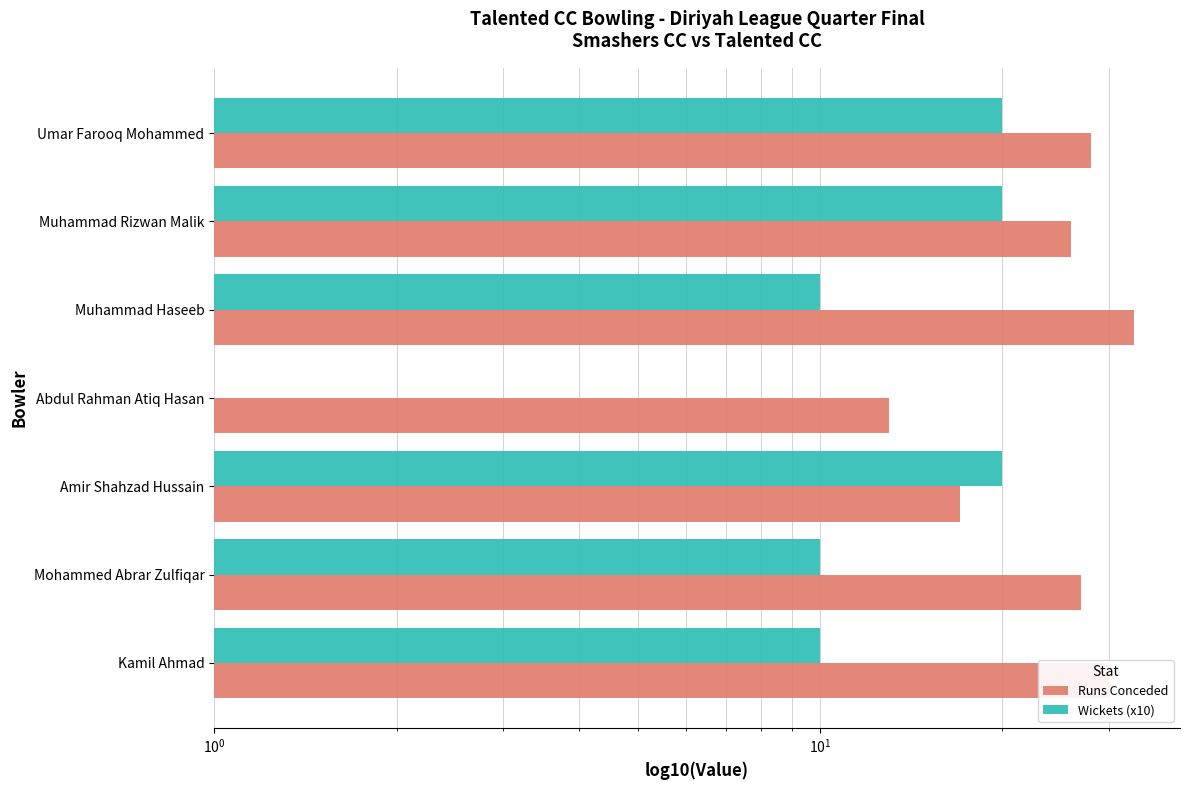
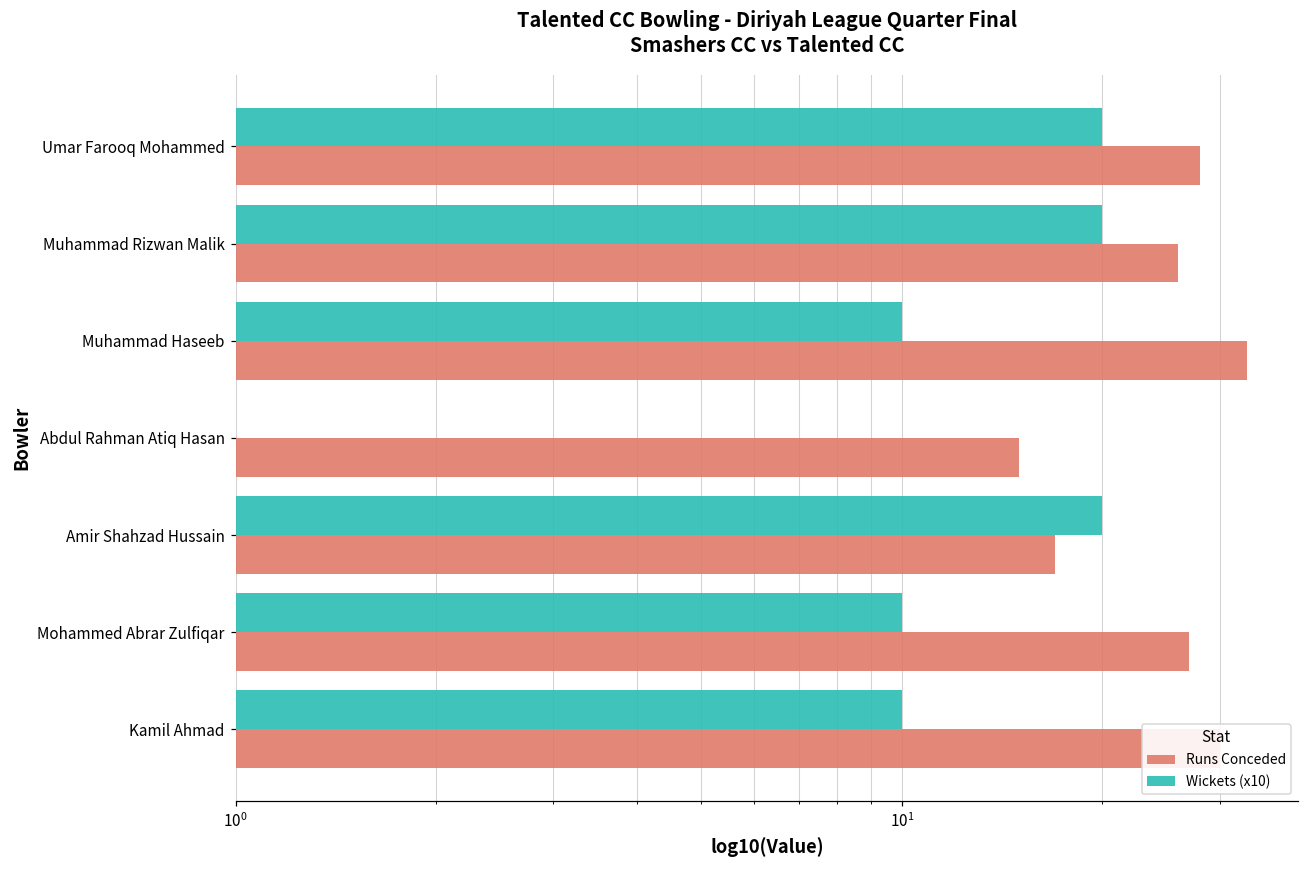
Runs Conceded, Abdul Rahman Atiq Hasan: 13 -> 15
